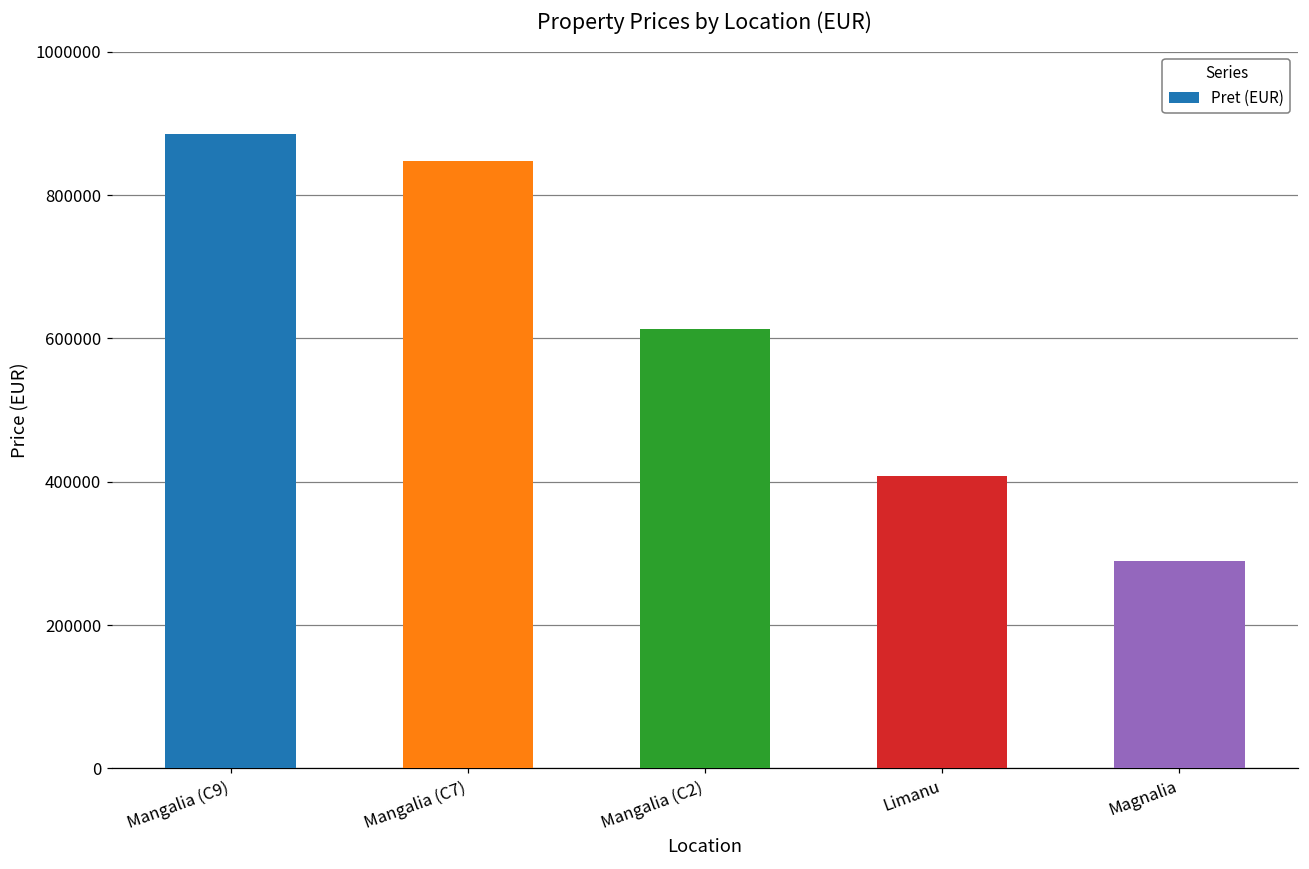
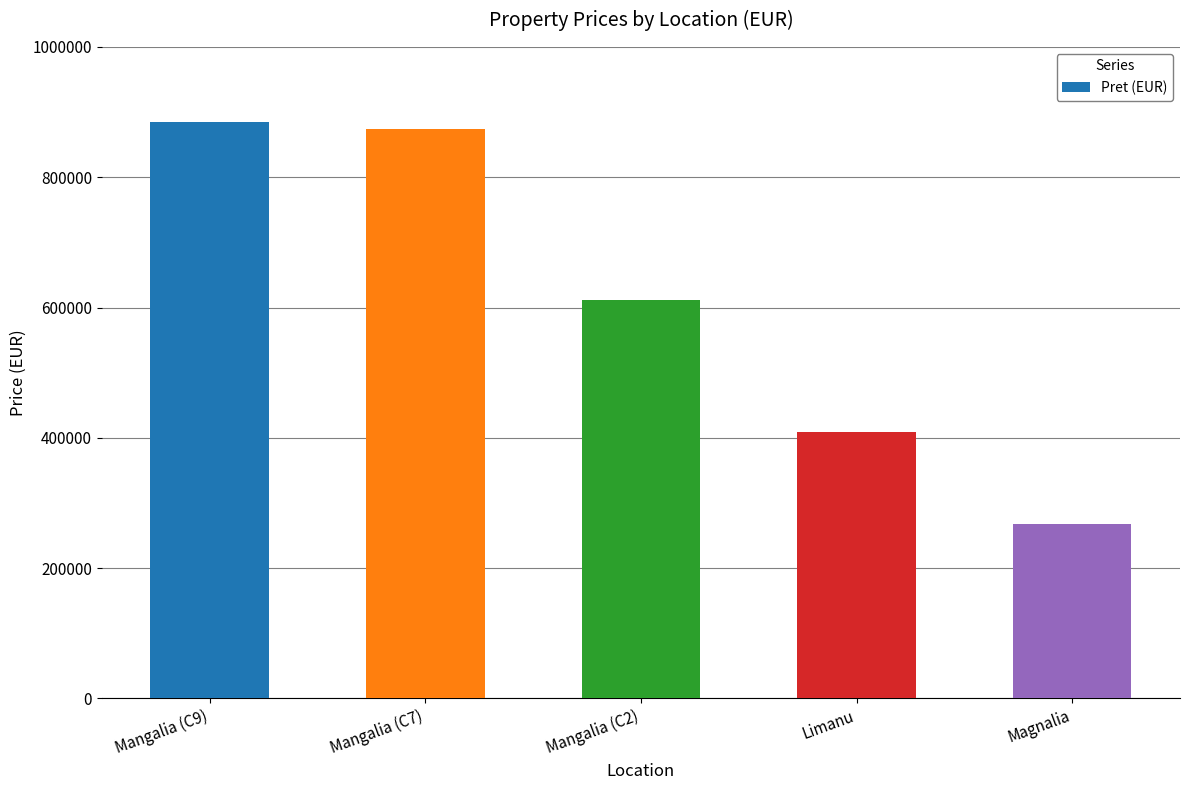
Mangalia (C7): 850000 -> 870000
Magnalia: 290000 -> 270000
